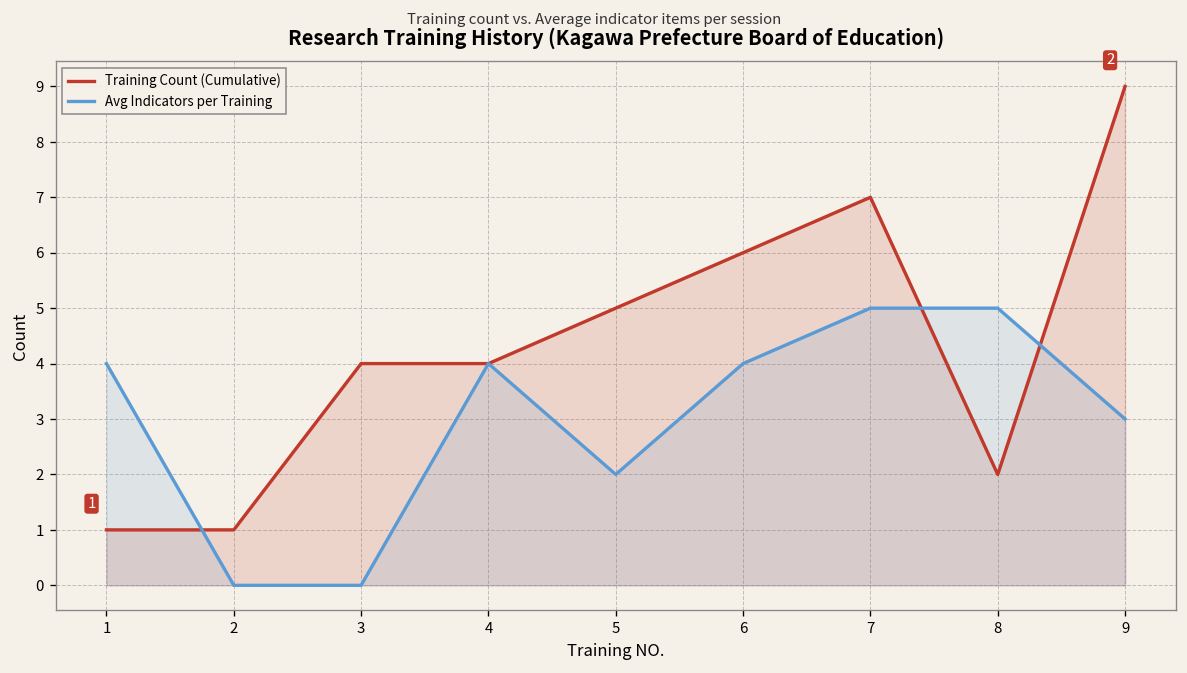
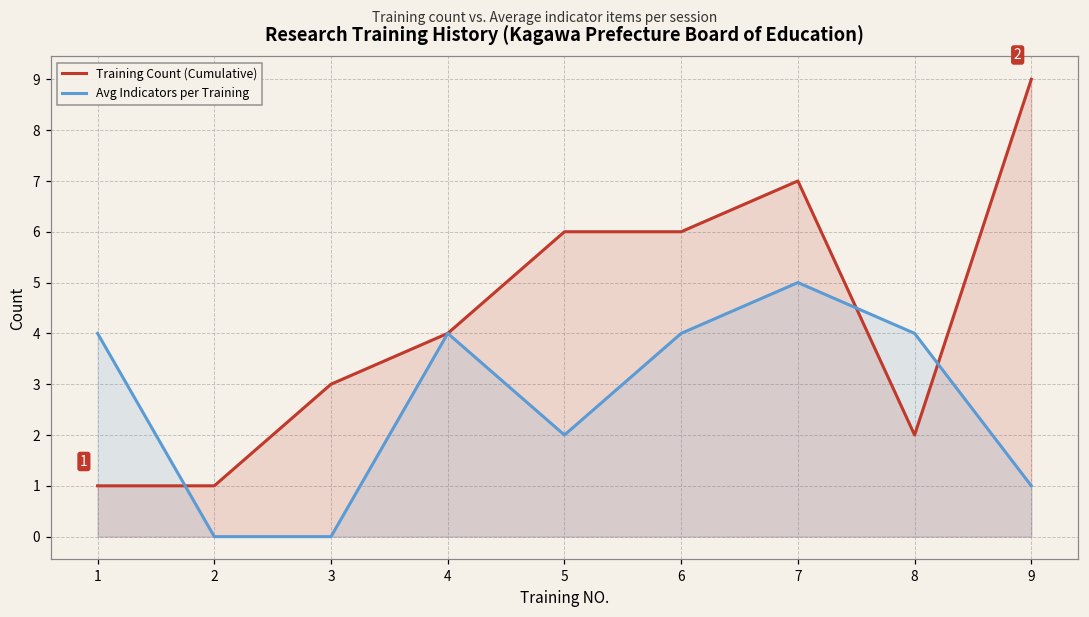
Training Count (Cumulative), 3: 4 -> 3
Training Count (Cumulative), 5: 5 -> 6
Avg Indicators per Training, 8: 5 -> 4
Avg Indicators per Training, 9: 3 -> 1
